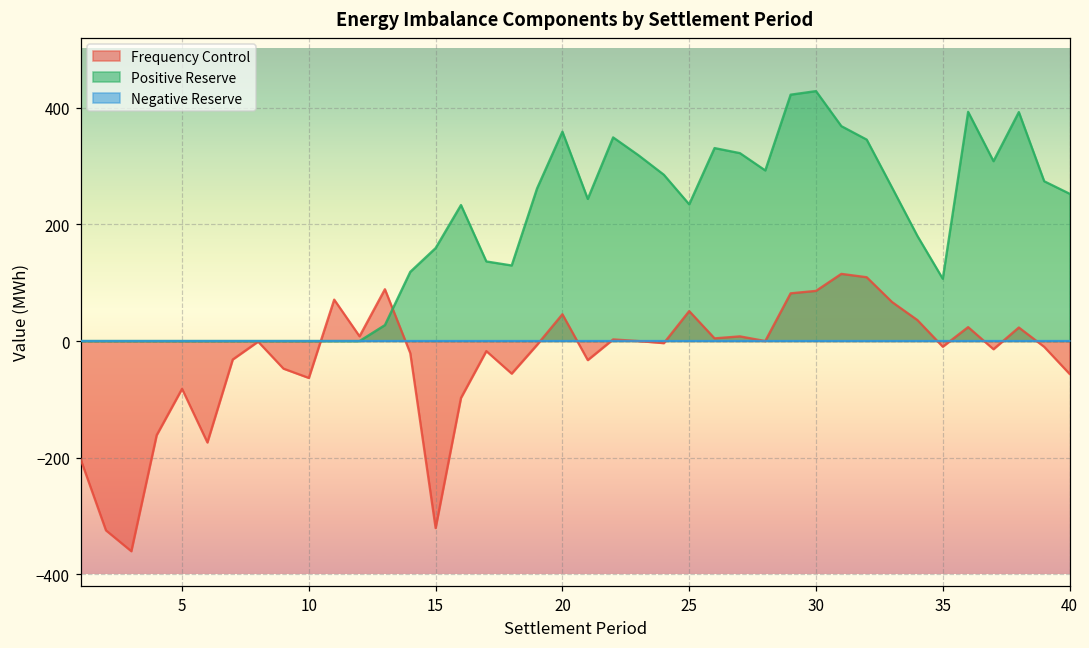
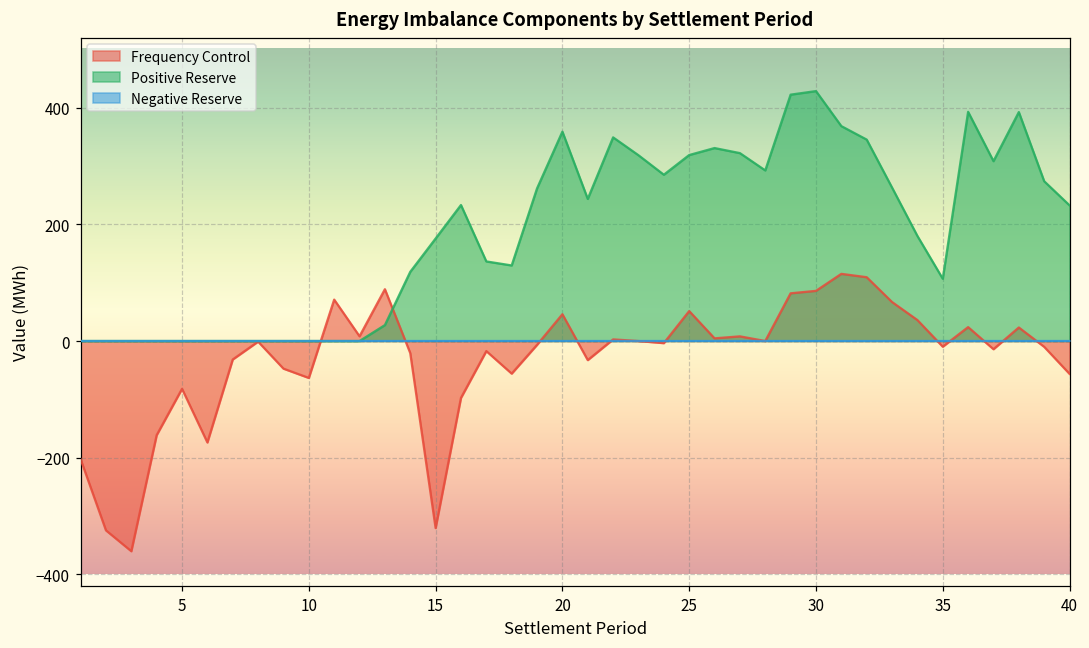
Positive Reserve, 15: 160 -> 180
Positive Reserve, 25: 230 -> 320
Positive Reserve, 40: 250 -> 230
